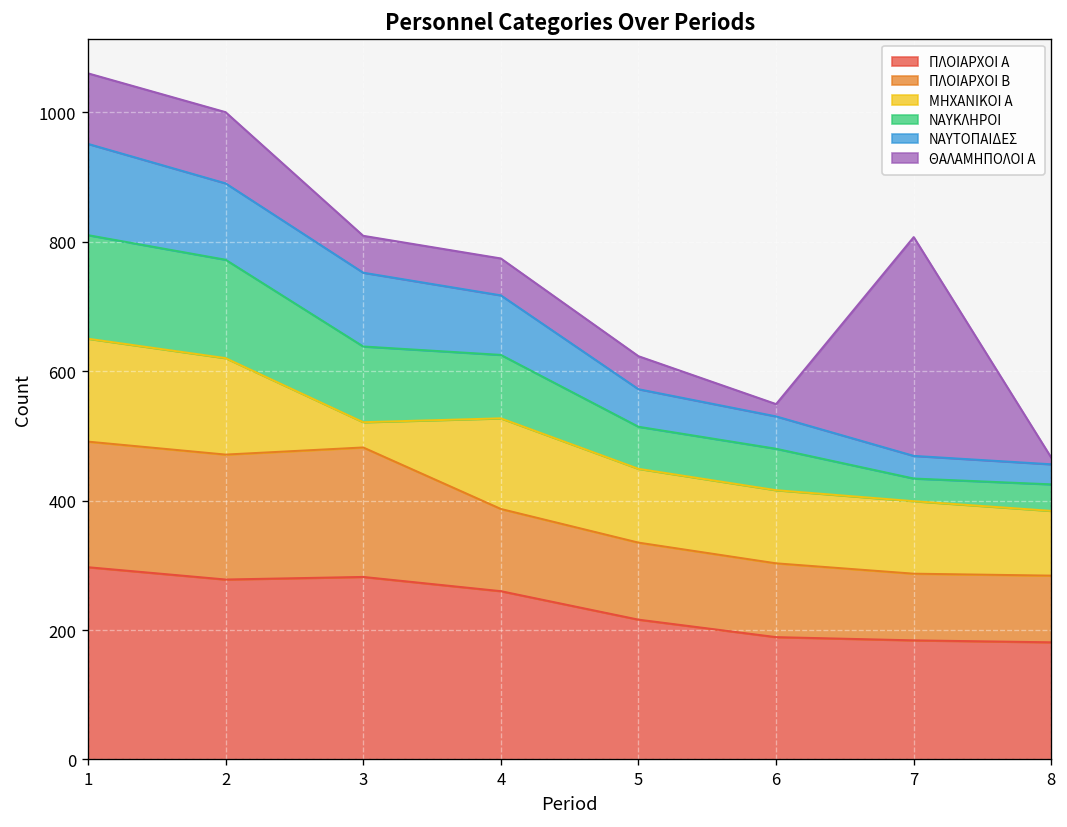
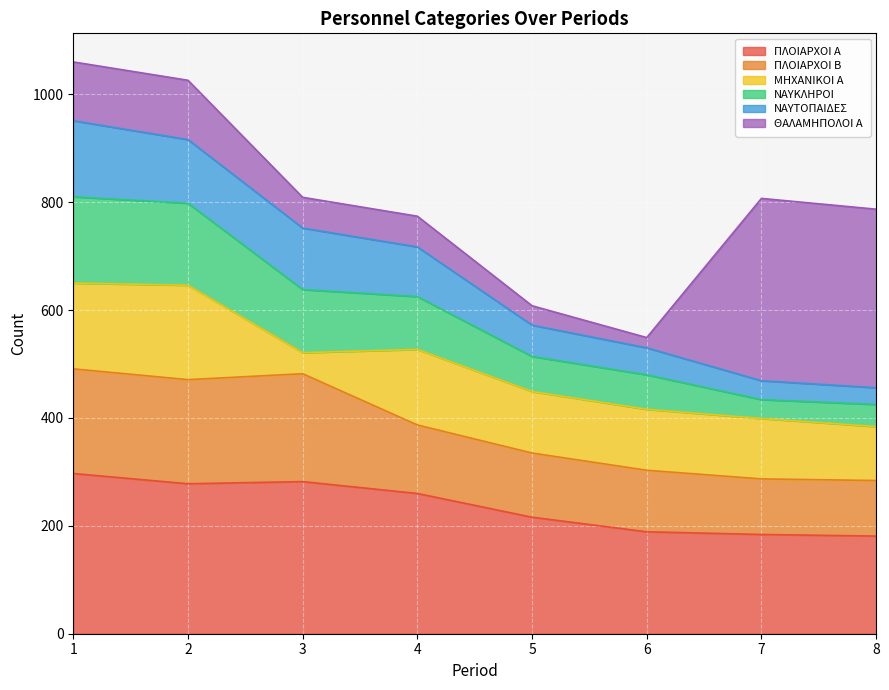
ΜΗΧΑΝΙΚΟΙ Α, 2: 150 -> 180
ΘΑΛΑΜΗΠΟΛΟΙ Α, 5: 50 -> 40
ΘΑΛΑΜΗΠΟΛΟΙ Α, 8: 10 -> 330
